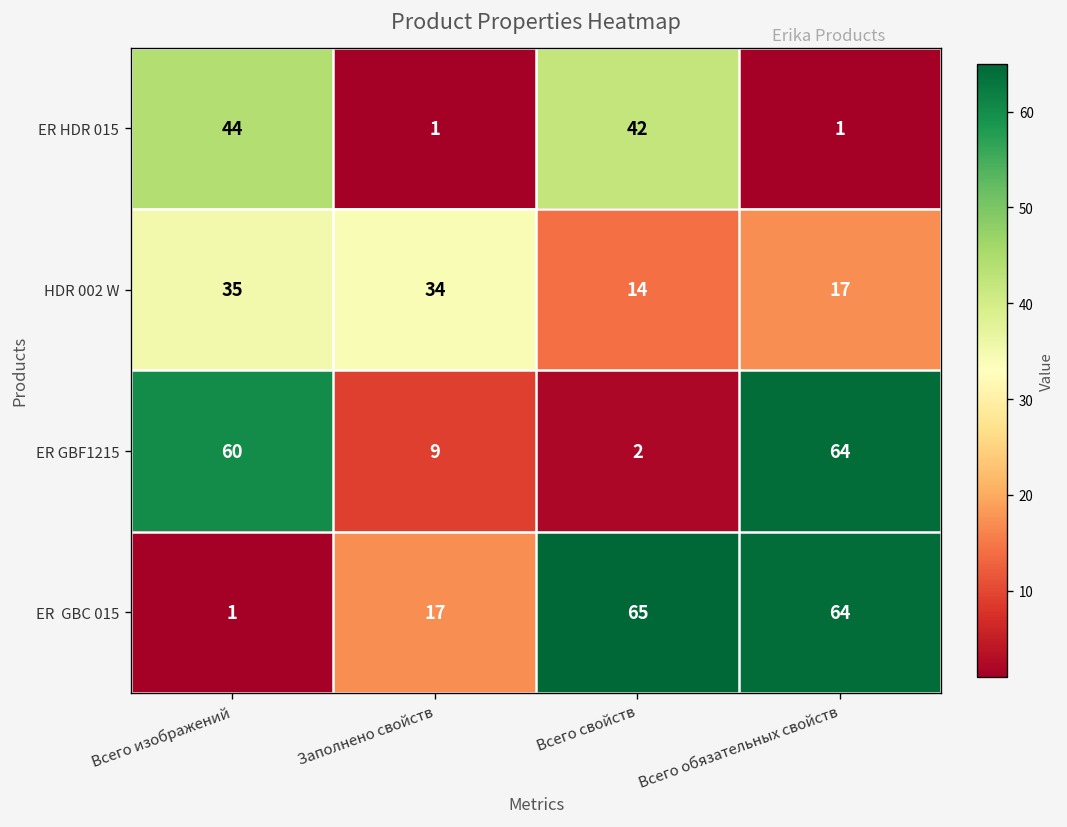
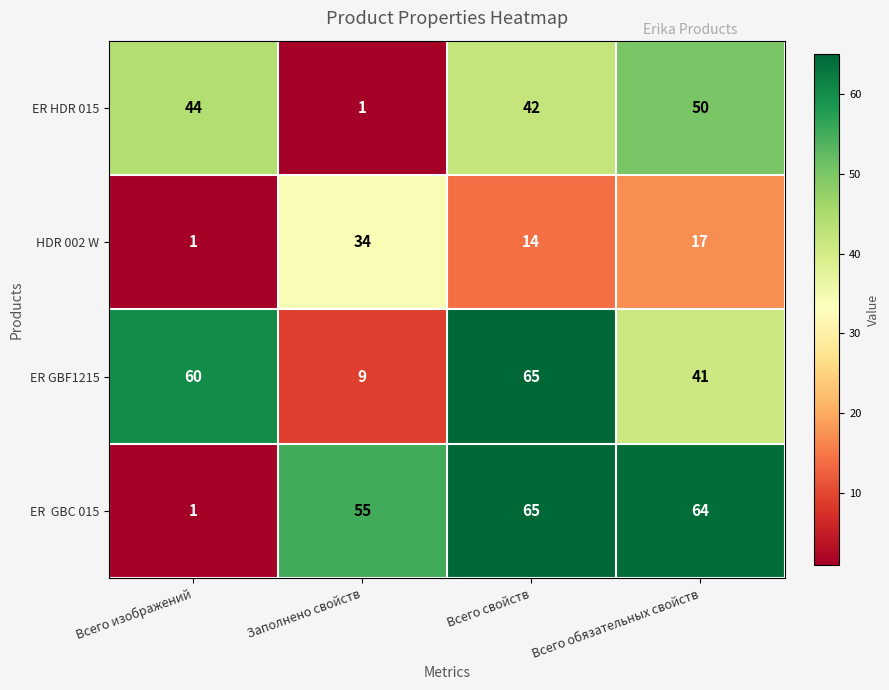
ER HDR 015, Всего обязательных свойств: 1 -> 50
HDR 002 W, Всего изображений: 35 -> 1
ER GBF1215, Всего свойств: 2 -> 65
ER GBF1215, Всего обязательных свойств: 64 -> 41
ER GBC 015, Заполнено свойств: 17 -> 55
